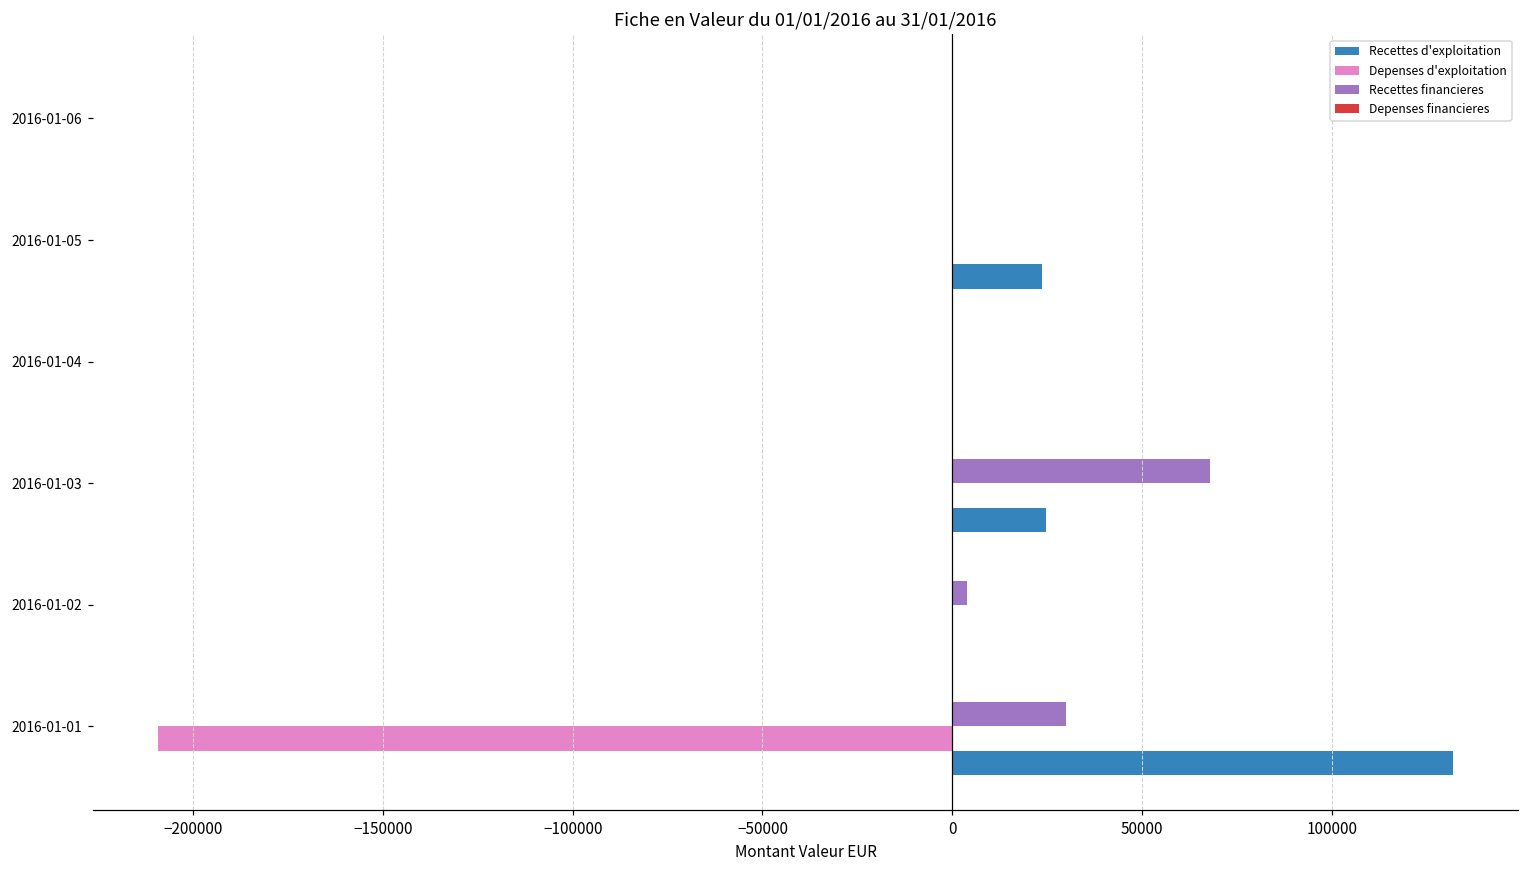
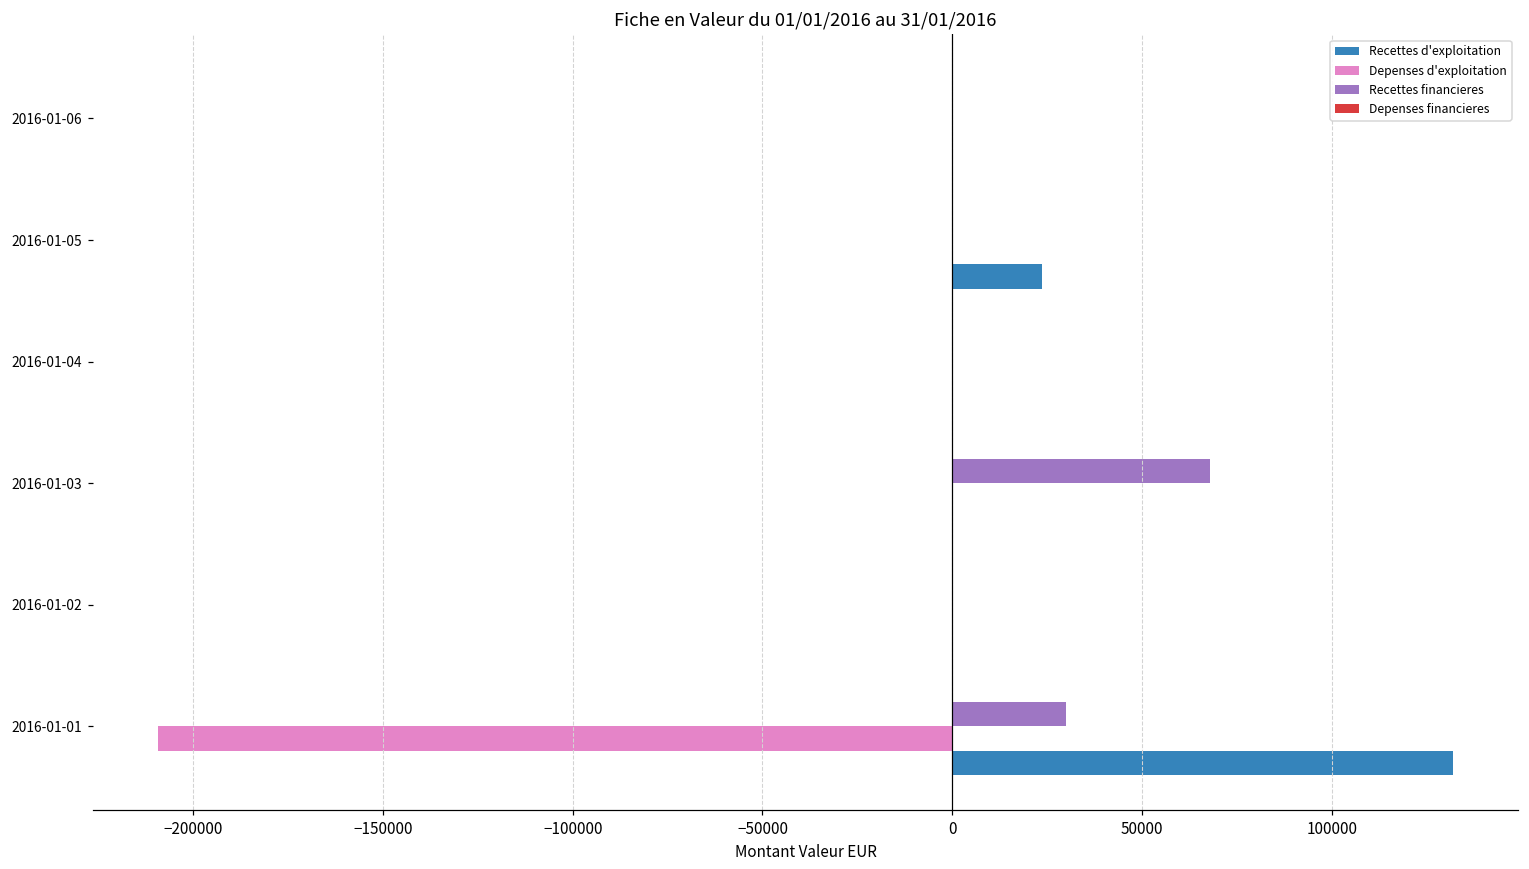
Recettes d'exploitation, 2016-01-03: 25000 -> 0
Recettes financieres, 2016-01-02: 4000 -> 0
